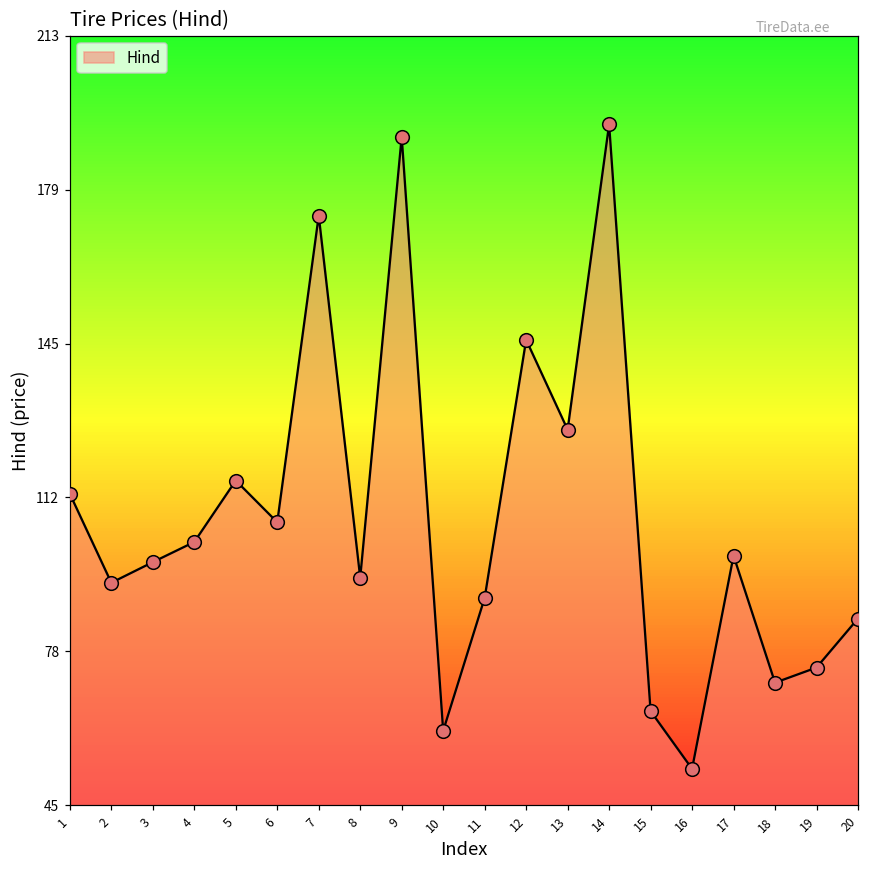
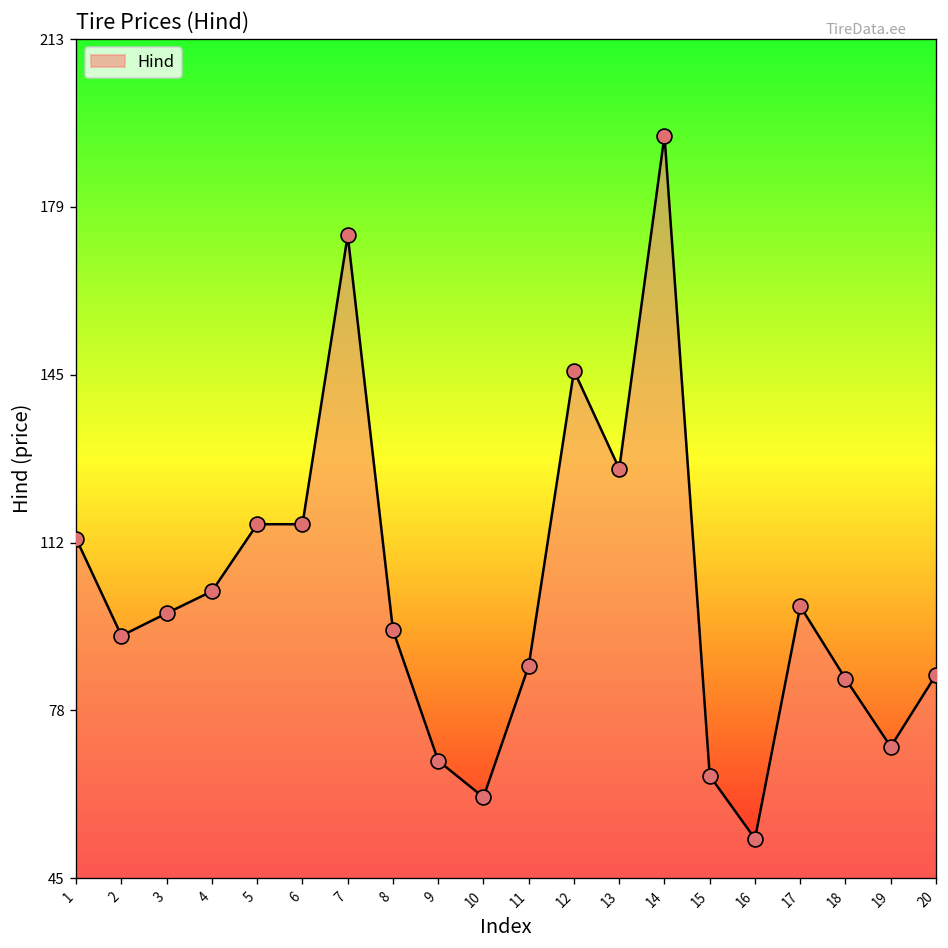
6: 107 -> 116
9: 191 -> 68
11: 90 -> 87
18: 72 -> 85
19: 75 -> 71
